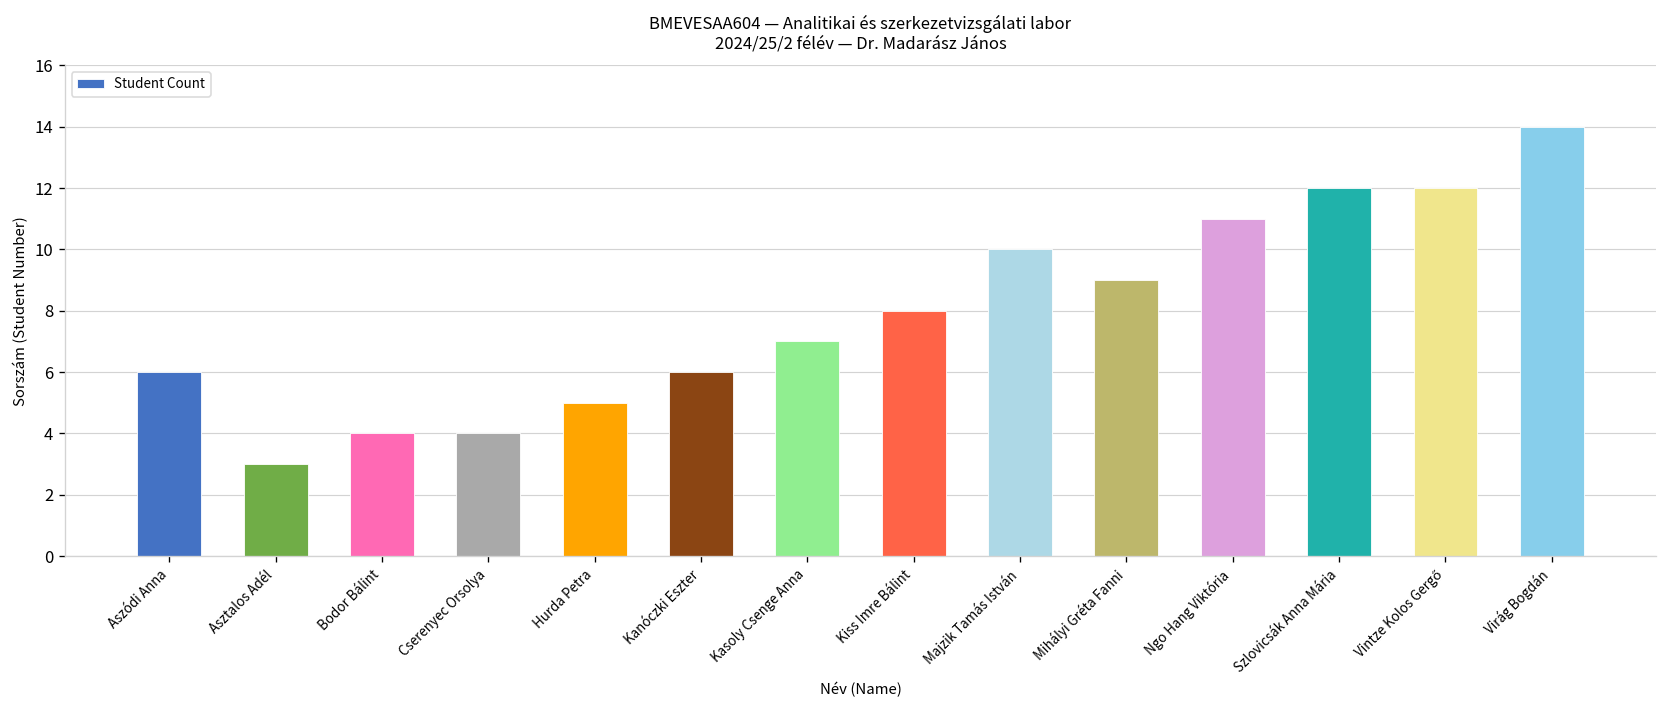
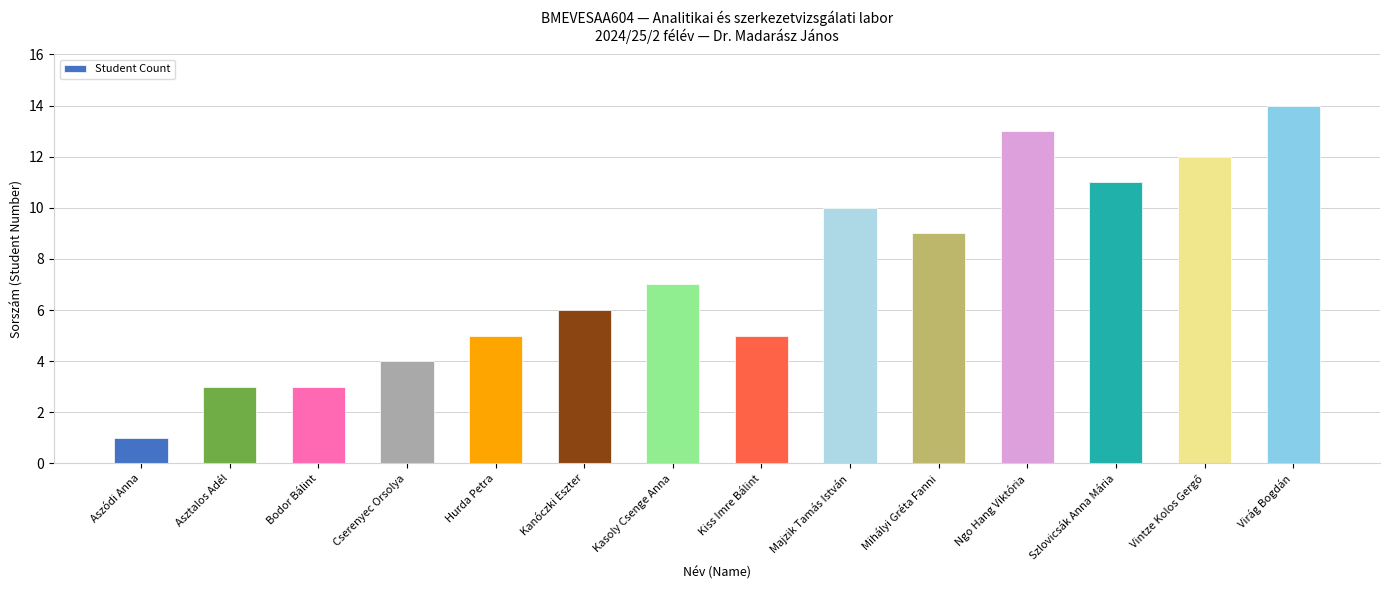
Aszódi Anna: 6 -> 1
Bodor Bálint: 4 -> 3
Kiss Imre Bálint: 8 -> 5
Ngo Hang Viktória: 11 -> 13
Szlovicsák Anna Mária: 12 -> 11
